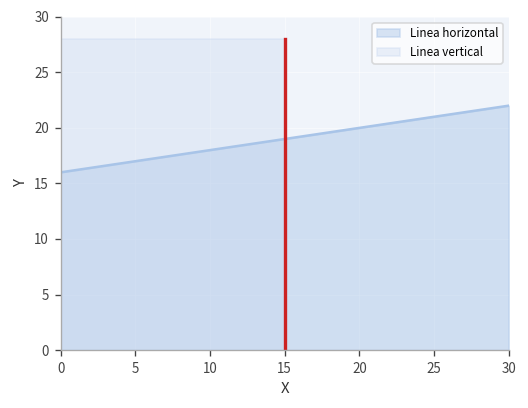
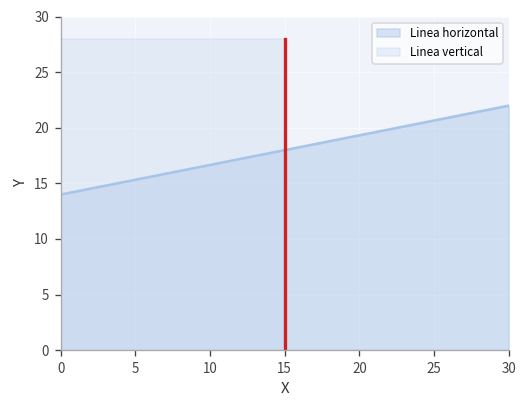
Linea horizontal, 0: 16 -> 14
